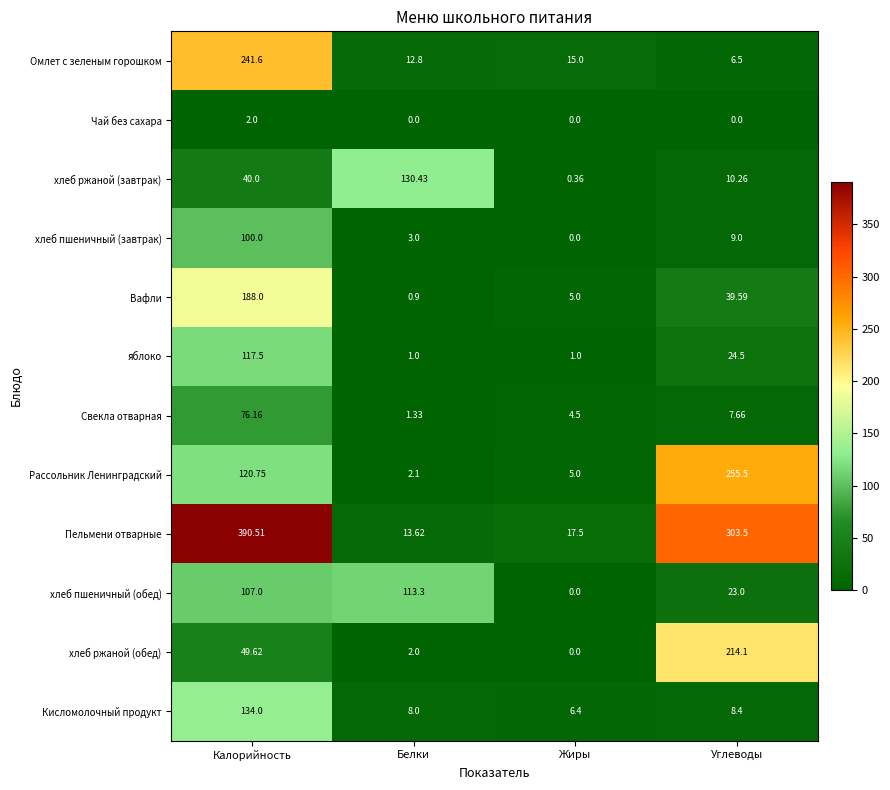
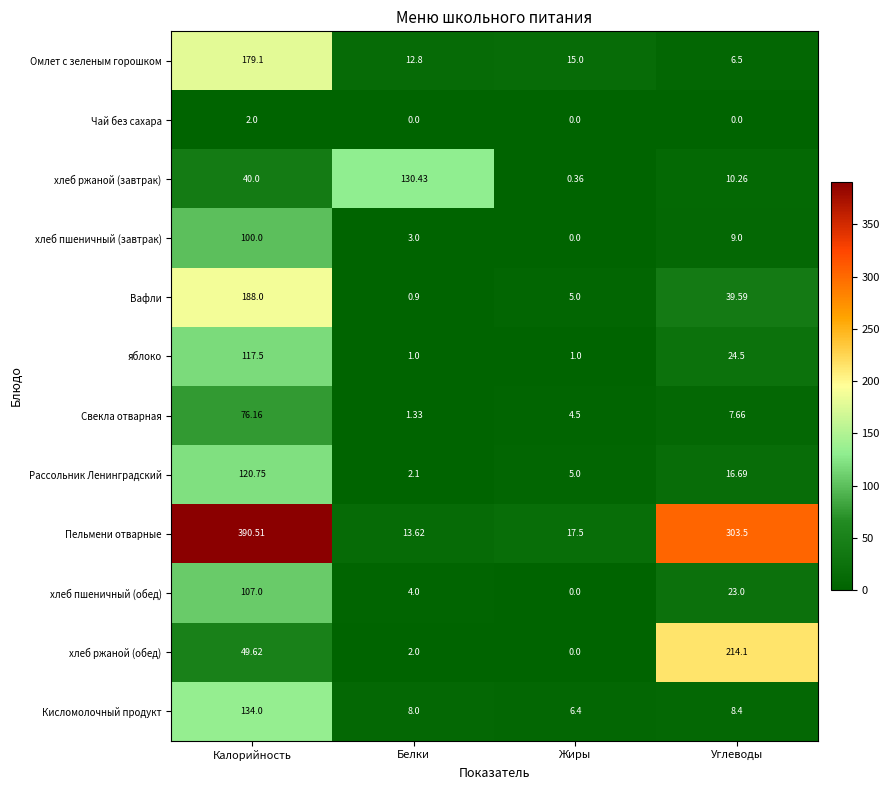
Омлет с зеленым горошком, Калорийность: 241.6 -> 179.1
Рассольник Ленинградский, Углеводы: 255.5 -> 16.69
хлеб пшеничный (обед), Белки: 113.3 -> 4.0
